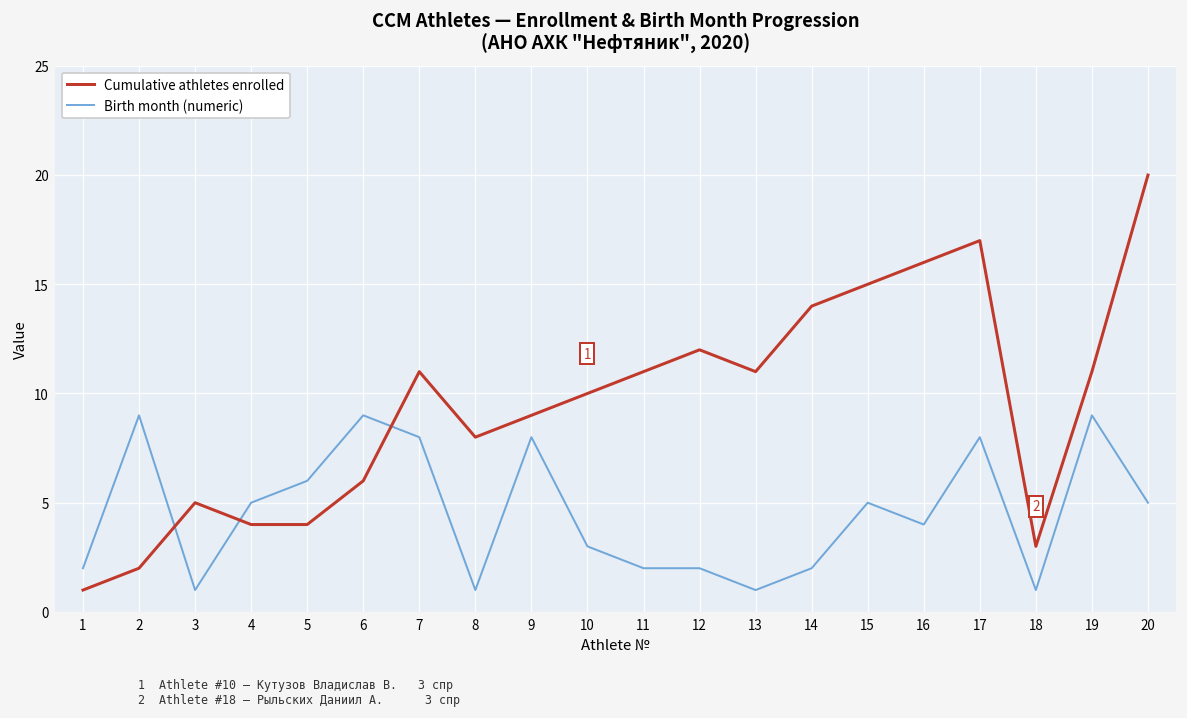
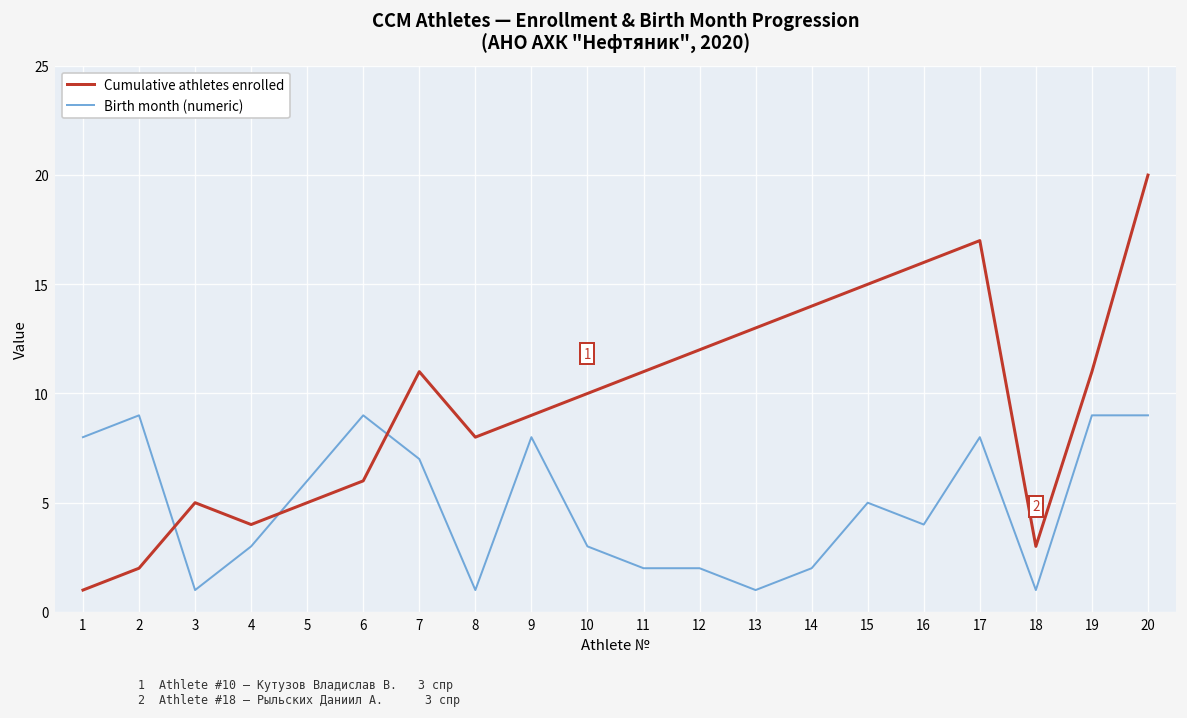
Birth month (numeric), 1: 2 -> 8
Birth month (numeric), 4: 5 -> 3
Cumulative athletes enrolled, 5: 4 -> 5
Birth month (numeric), 7: 8 -> 7
Cumulative athletes enrolled, 13: 11 -> 13
Birth month (numeric), 20: 5 -> 9
